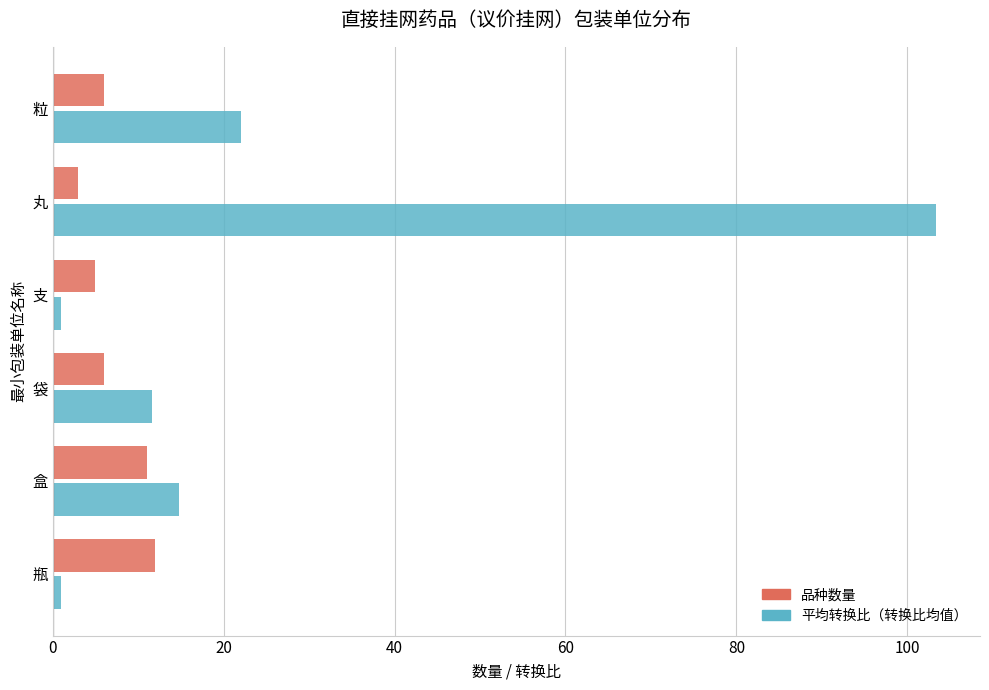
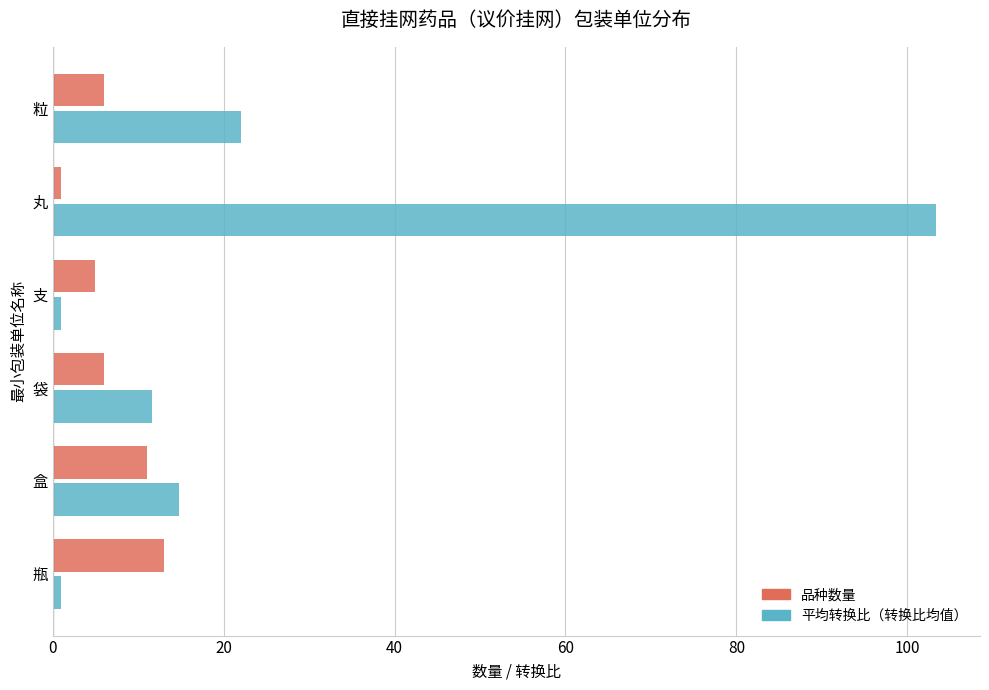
品种数量, 丸: 3 -> 1
品种数量, 瓶: 12 -> 13
